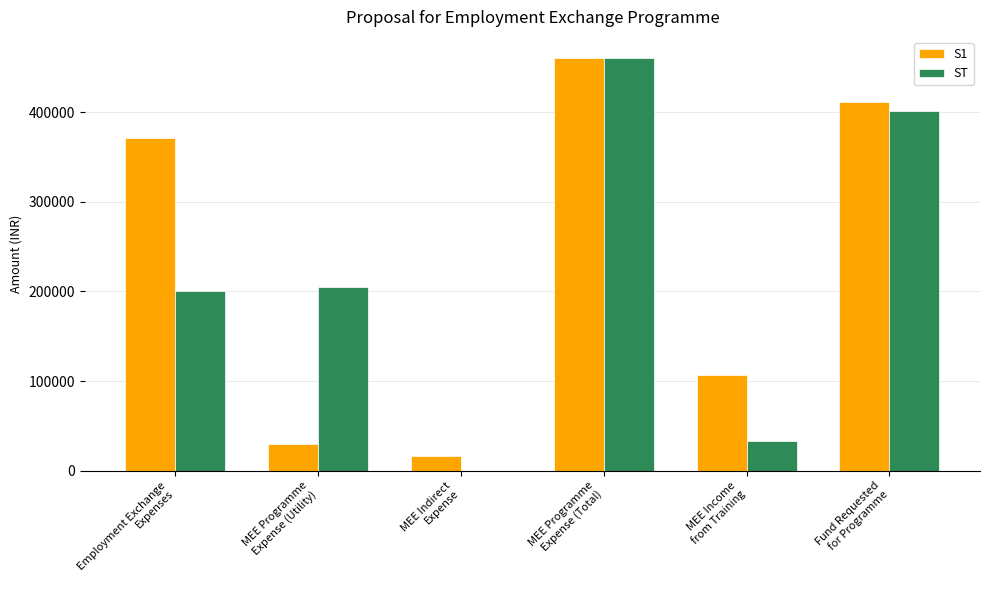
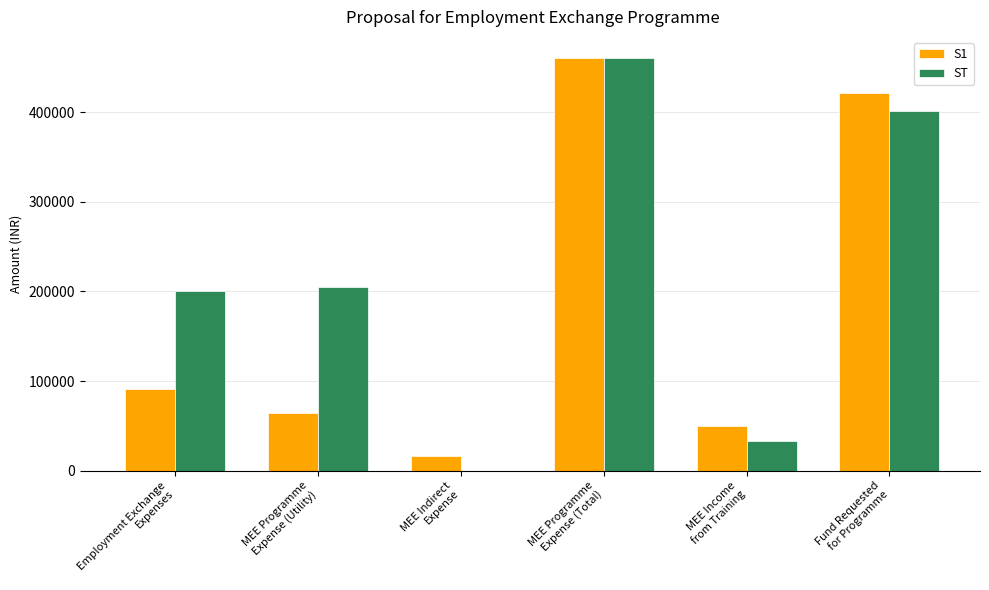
S1, Employment Exchange Expenses: 370000 -> 90000
S1, MEE Programme Expense (Utility): 30000 -> 60000
S1, MEE Income from Training: 110000 -> 50000
S1, Fund Requested for Programme: 410000 -> 420000
